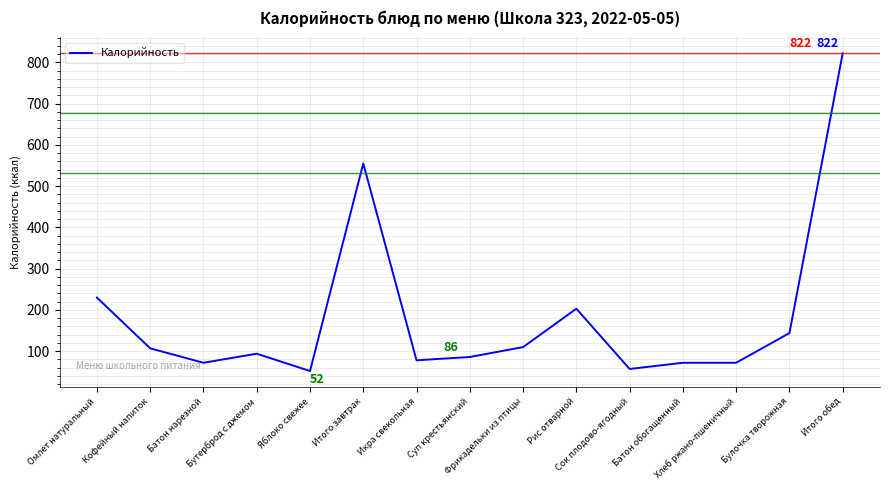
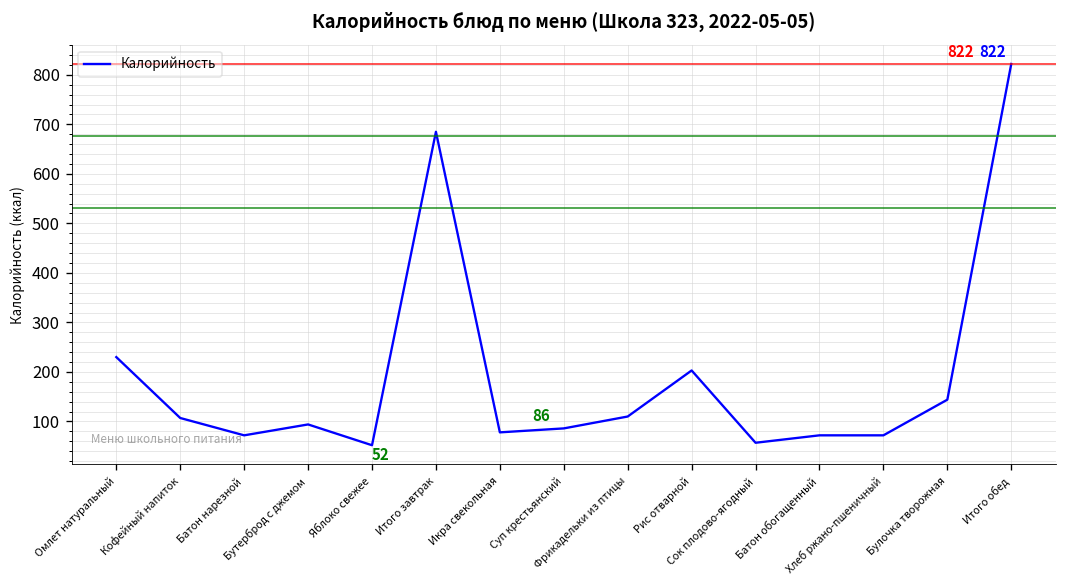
Итого завтрак: 560 -> 690
